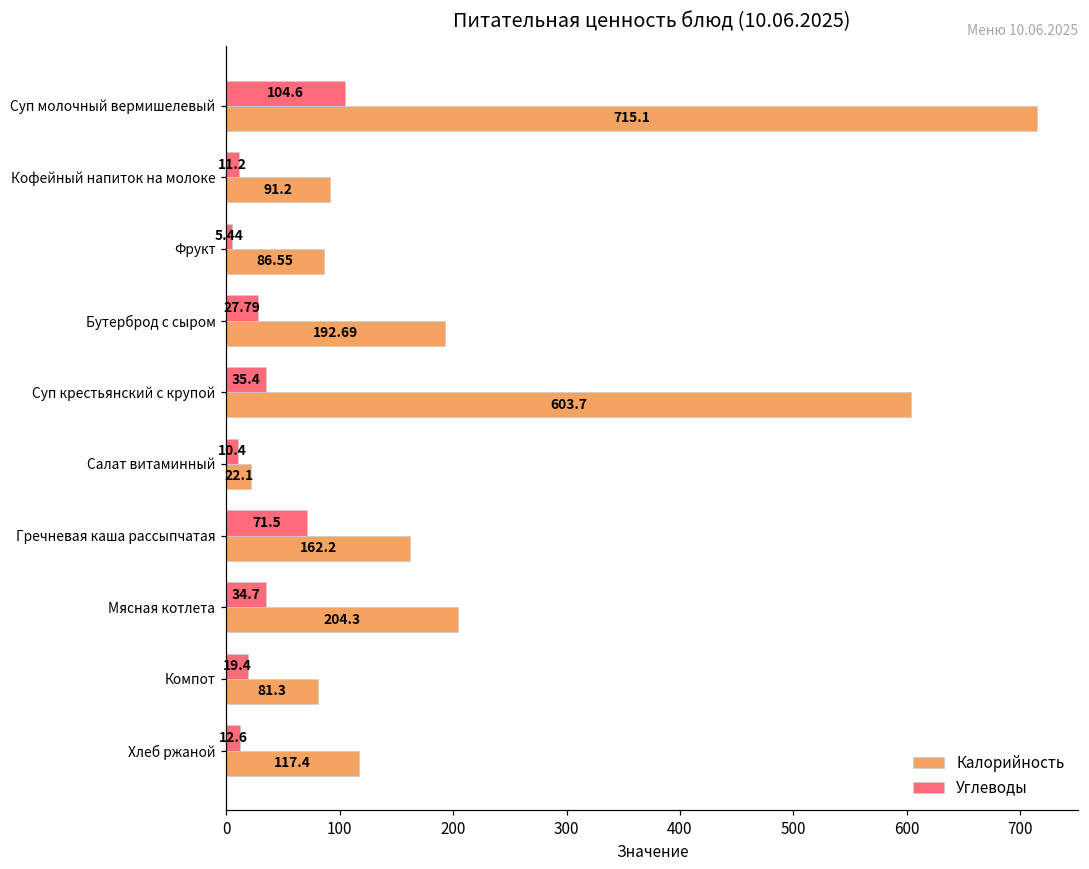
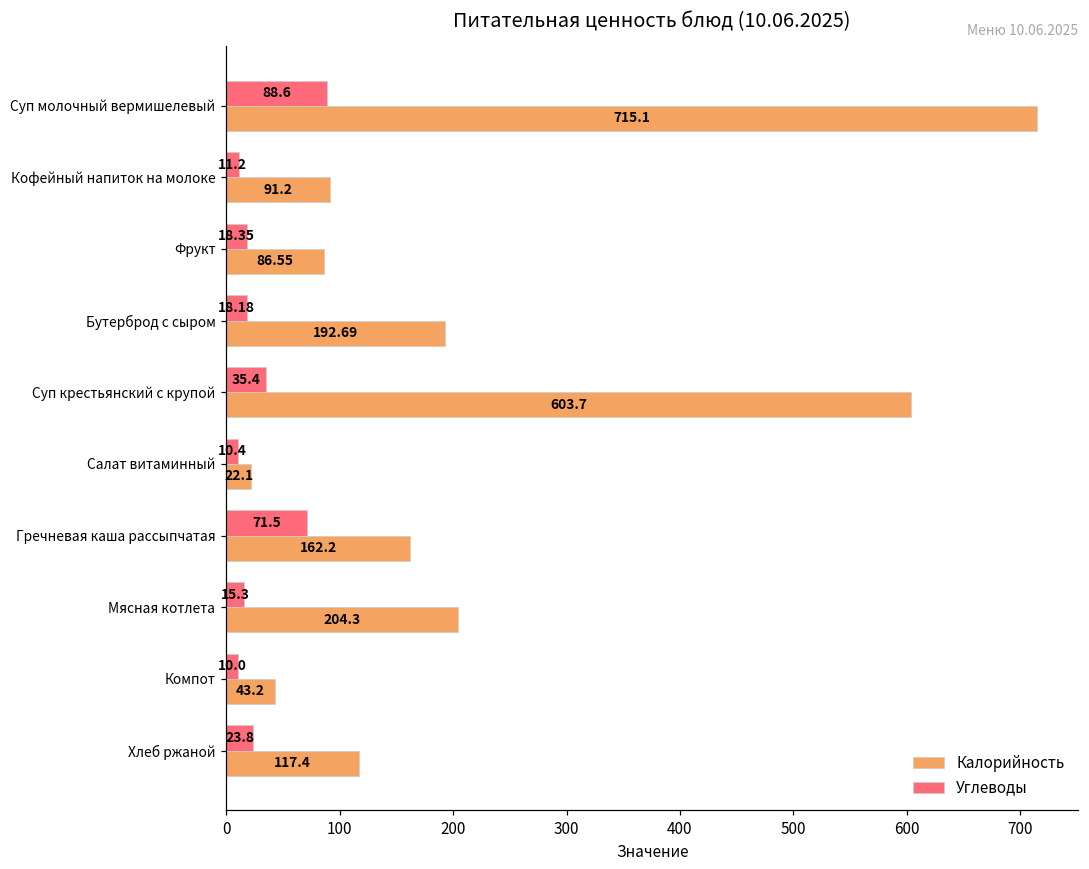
Углеводы, Суп молочный вермишелевый: 104.6 -> 88.6
Углеводы, Фрукт: 5.44 -> 18.35
Углеводы, Бутерброд с сыром: 27.79 -> 18.18
Углеводы, Мясная котлета: 34.7 -> 15.3
Углеводы, Компот: 19.4 -> 10.0
Калорийность, Компот: 81.3 -> 43.2
Углеводы, Хлеб ржаной: 12.6 -> 23.8
